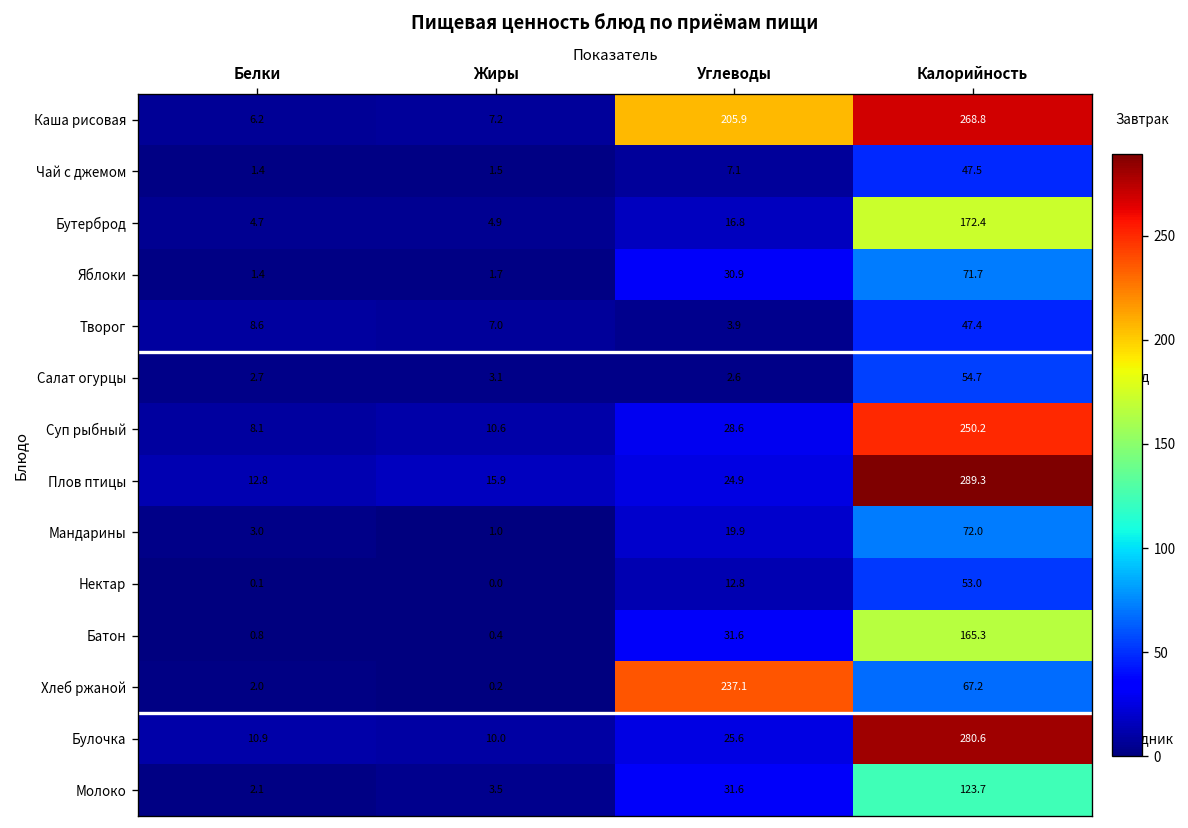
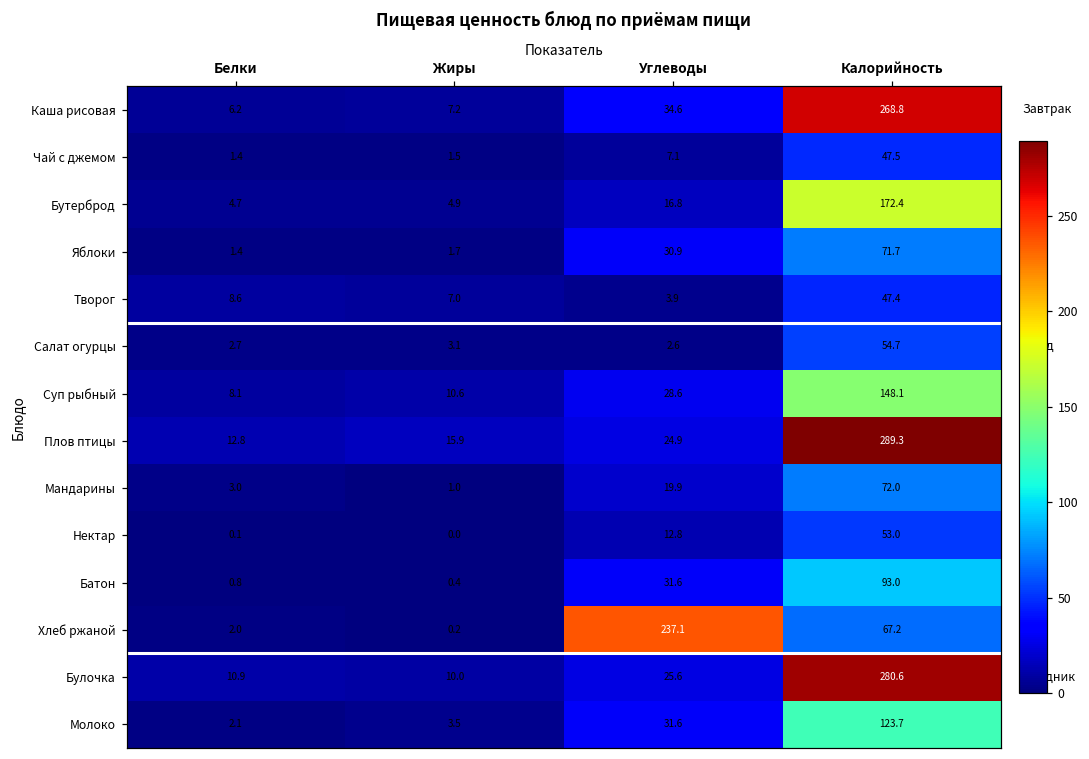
Каша рисовая, Углеводы: 205.9 -> 34.6
Суп рыбный, Калорийность: 250.2 -> 148.1
Батон, Калорийность: 165.3 -> 93.0
